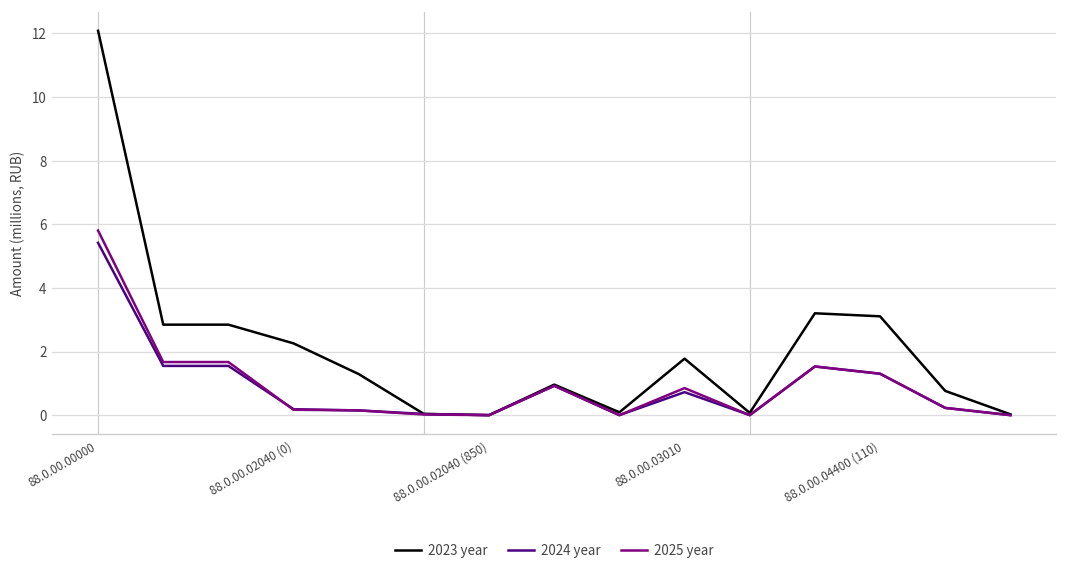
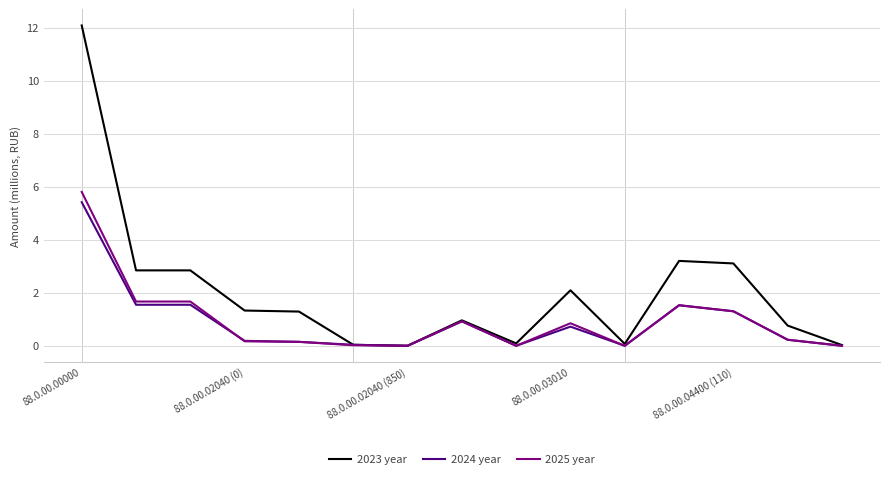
2023 year, 88.0.00.02040 (0): 2.3 -> 1.3
2023 year, 88.0.00.03010: 1.8 -> 2.1
